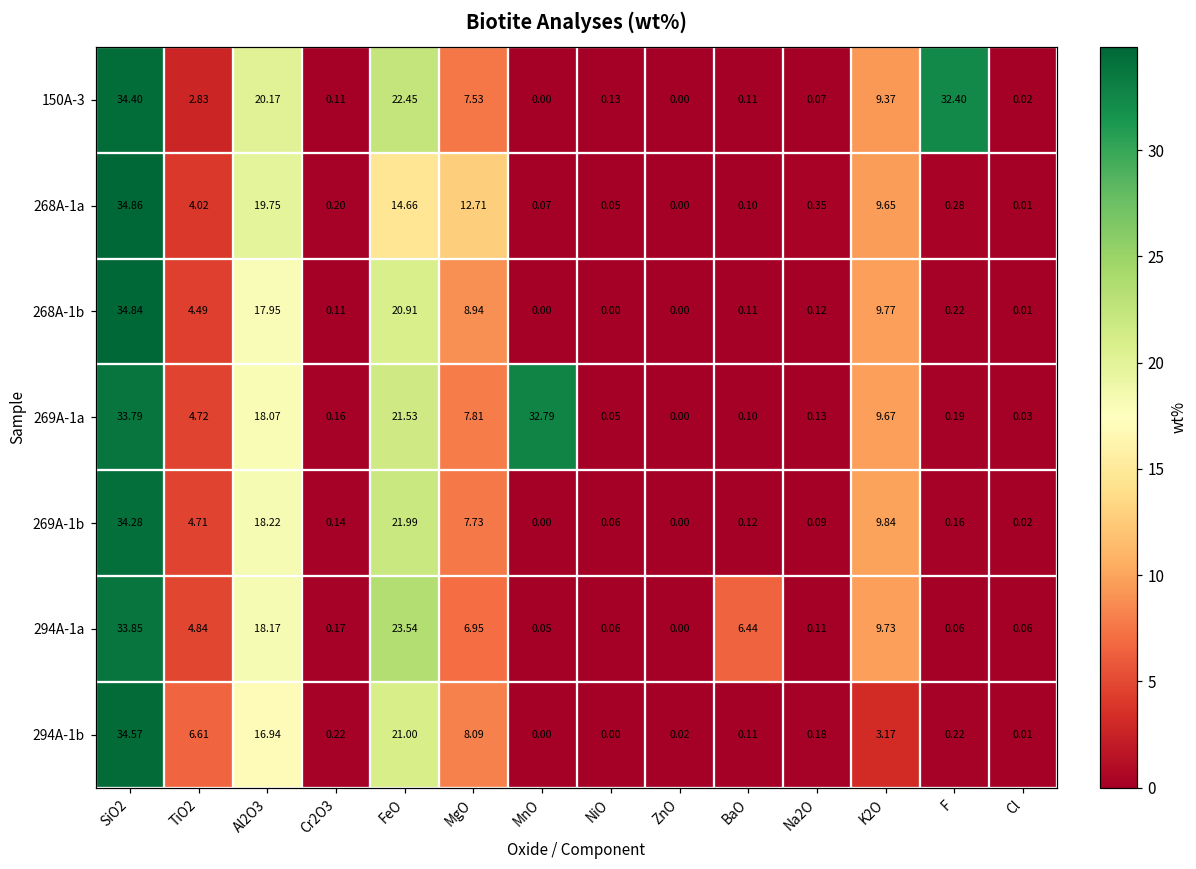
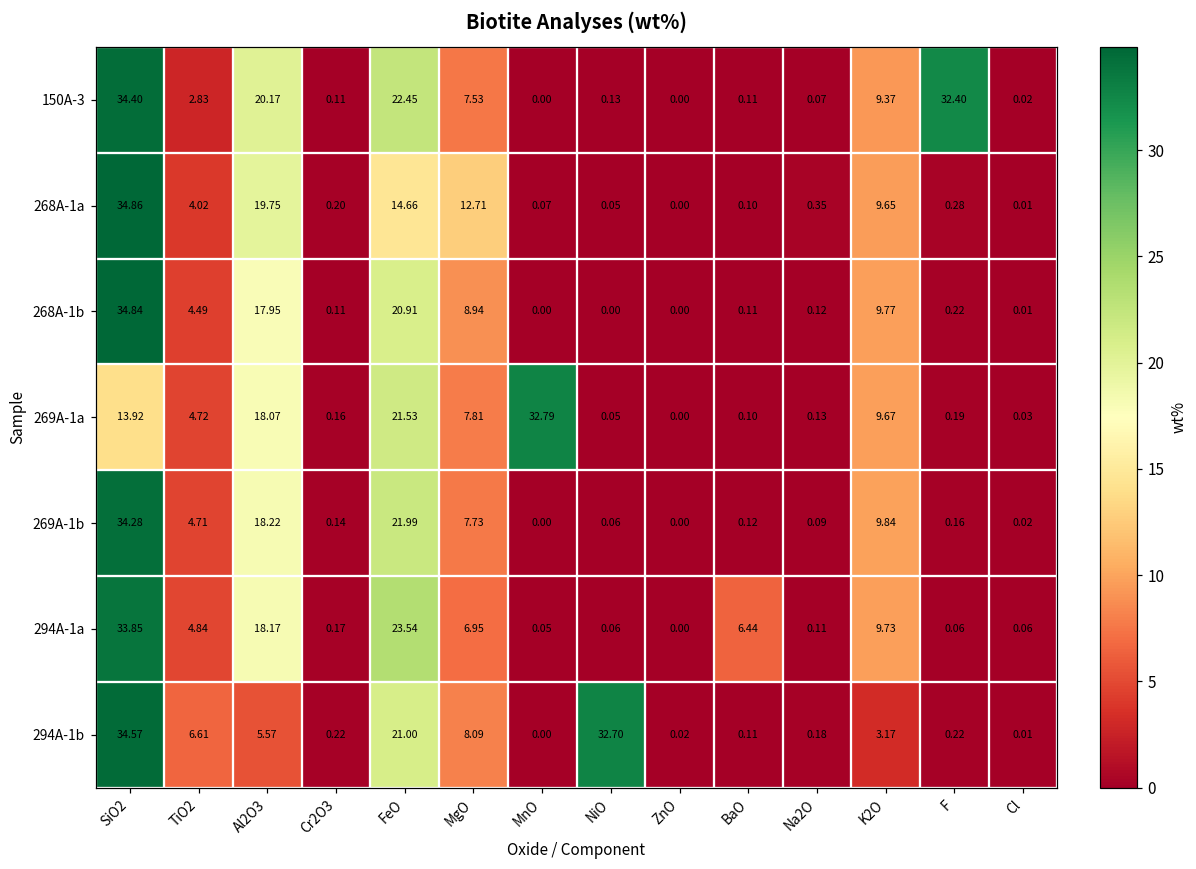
269A-1a, SiO2: 33.79 -> 13.92
294A-1b, Al2O3: 16.94 -> 5.57
294A-1b, NiO: 0.00 -> 32.70
